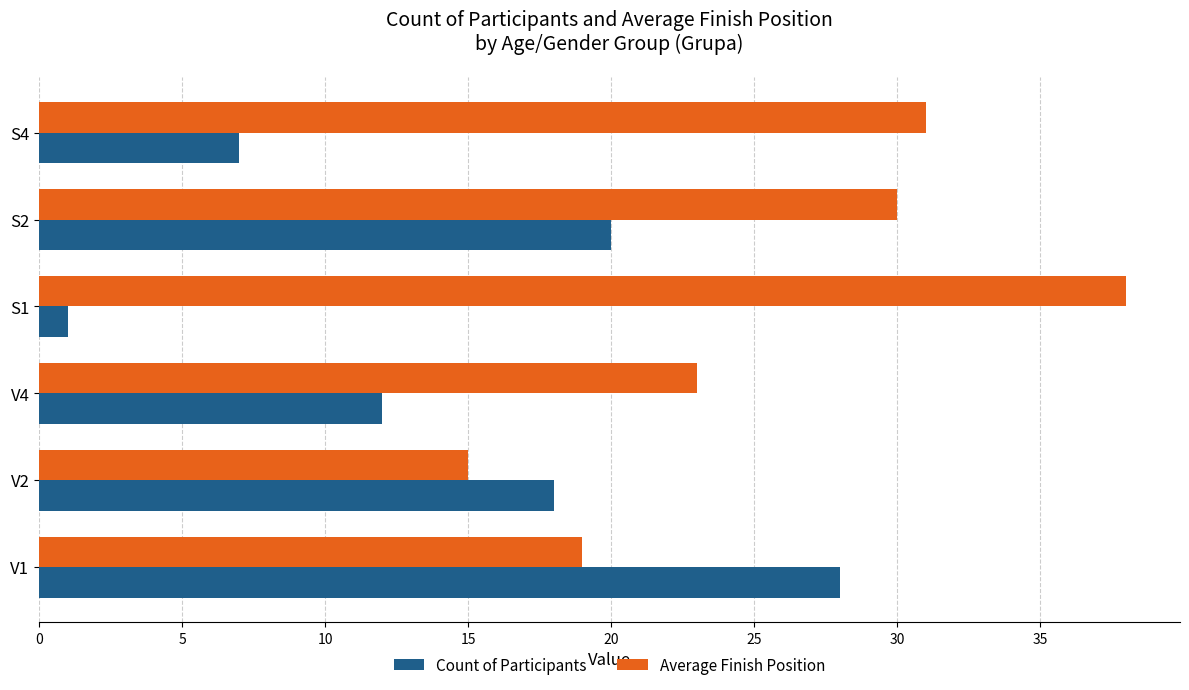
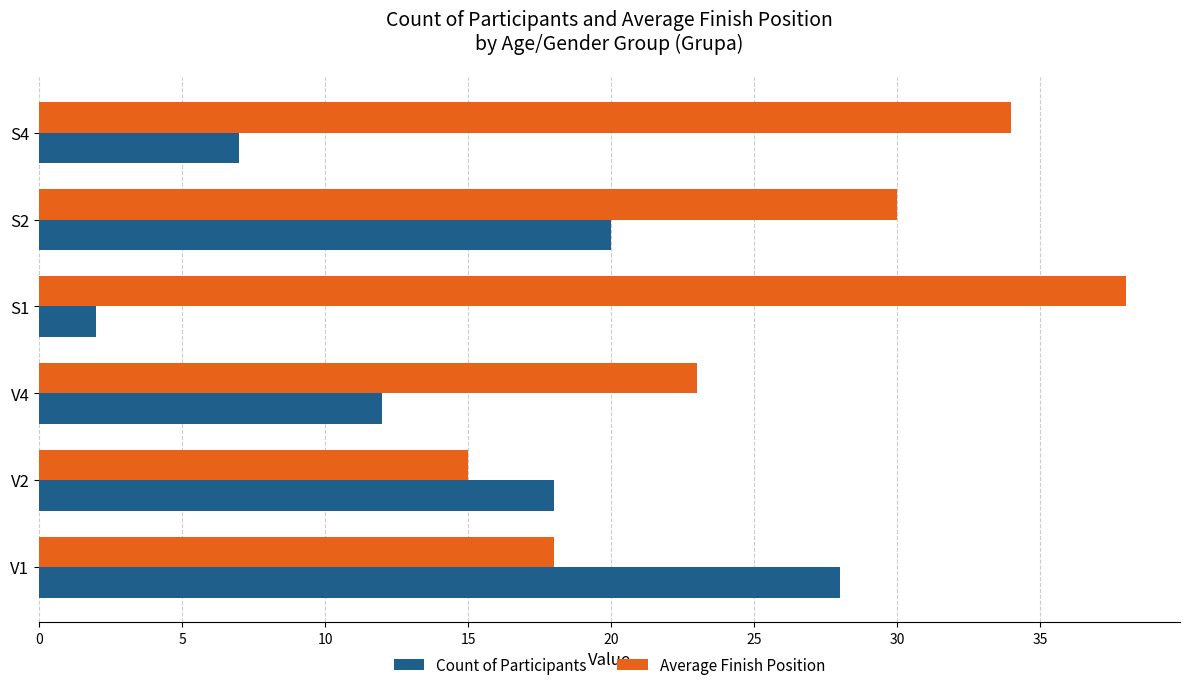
Average Finish Position, S4: 31 -> 34
Count of Participants, S1: 1 -> 2
Average Finish Position, V1: 19 -> 18
